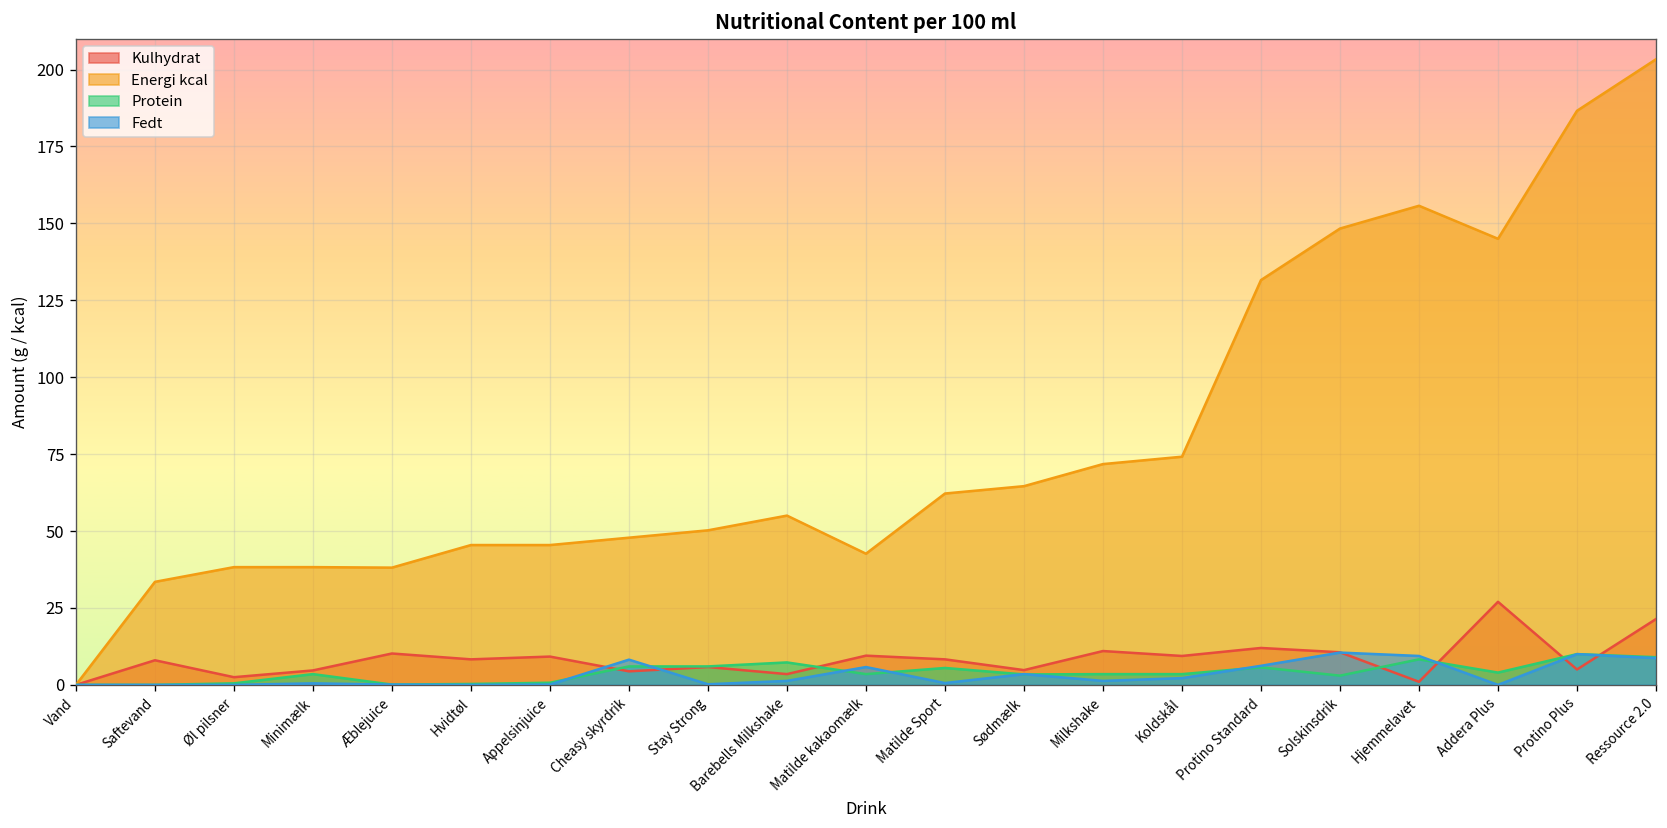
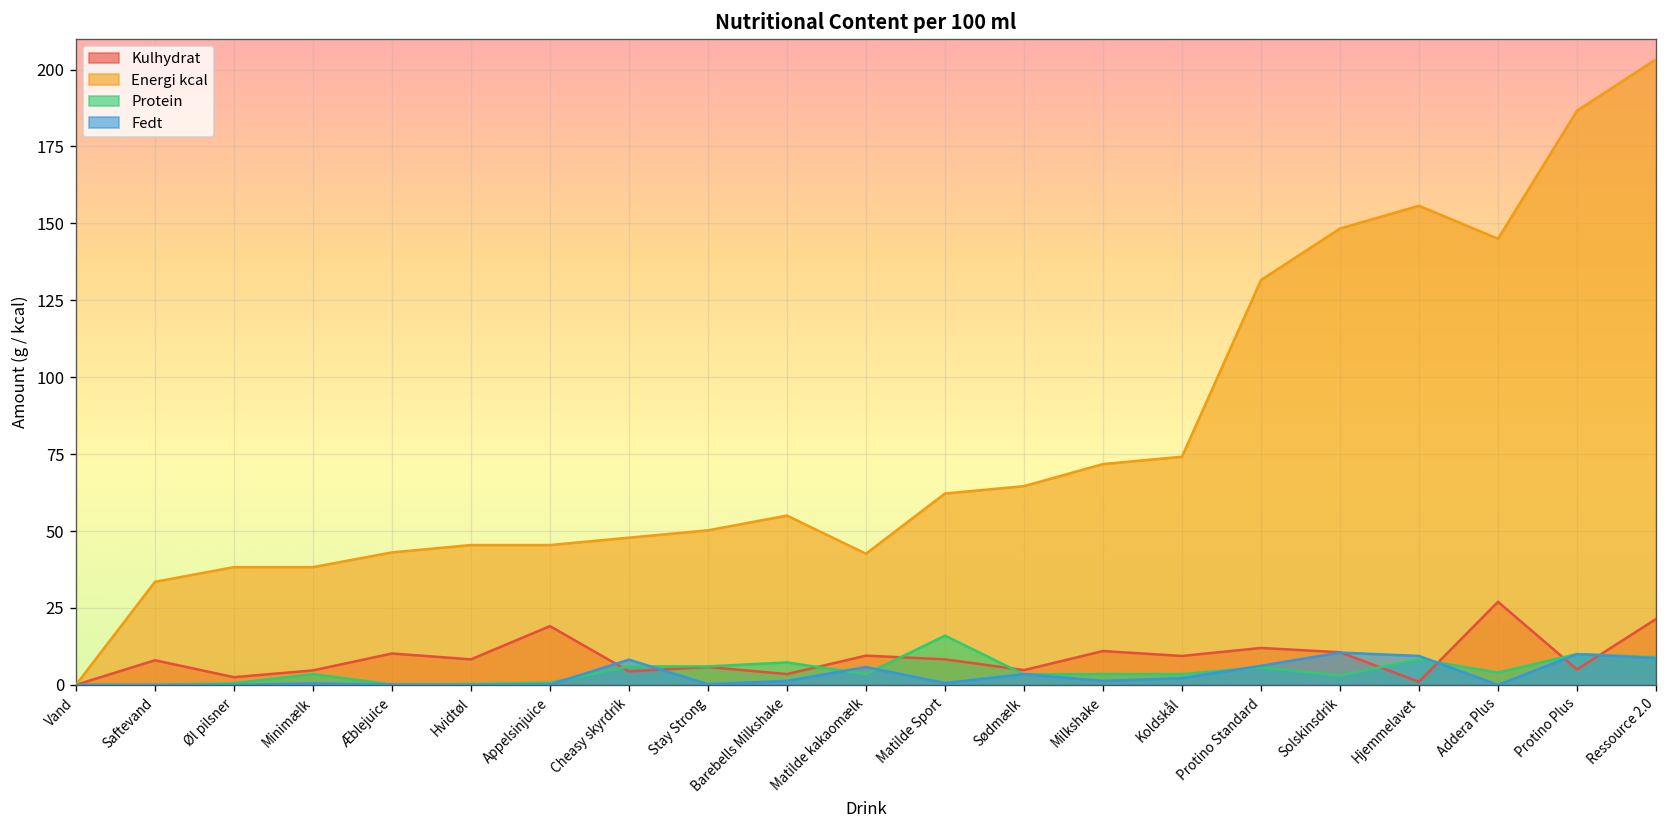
Energi kcal, Æblejuice: 38 -> 43
Kulhydrat, Appelsinjuice: 9 -> 19
Protein, Matilde Sport: 6 -> 16
